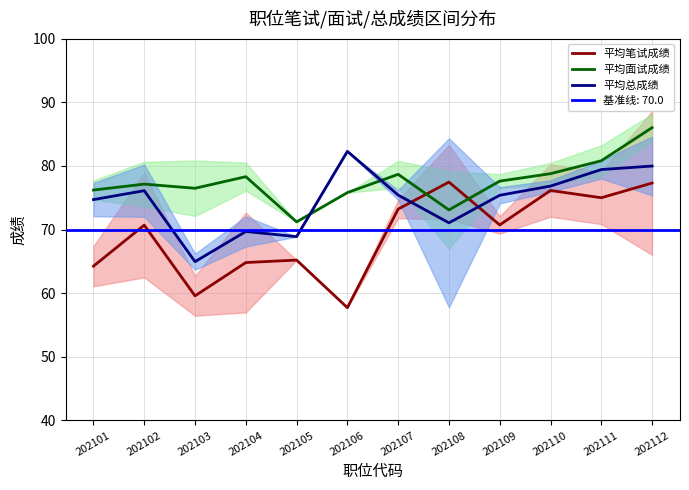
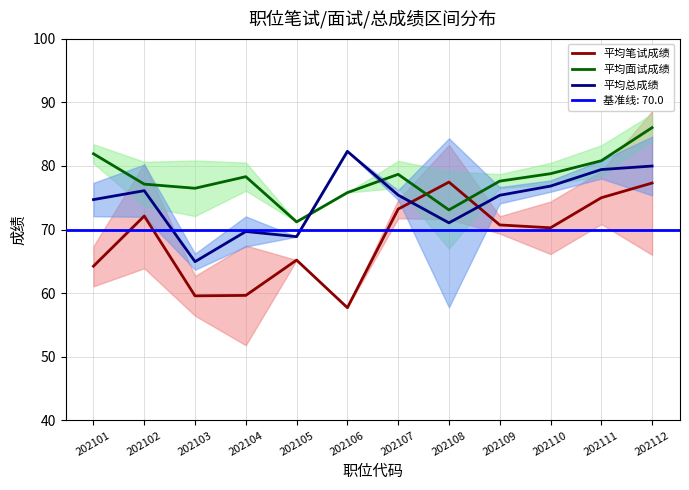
平均面试成绩, 202101: 76 -> 82
平均笔试成绩, 202102: 71 -> 72
平均笔试成绩, 202104: 65 -> 60
平均笔试成绩, 202110: 76 -> 70
